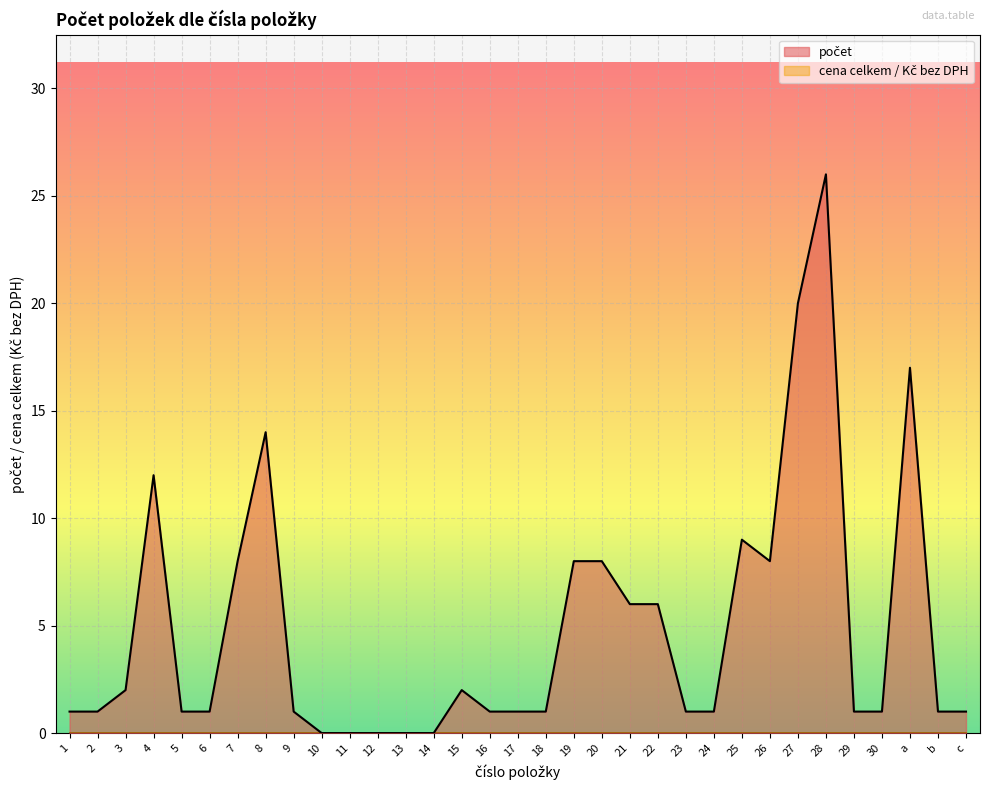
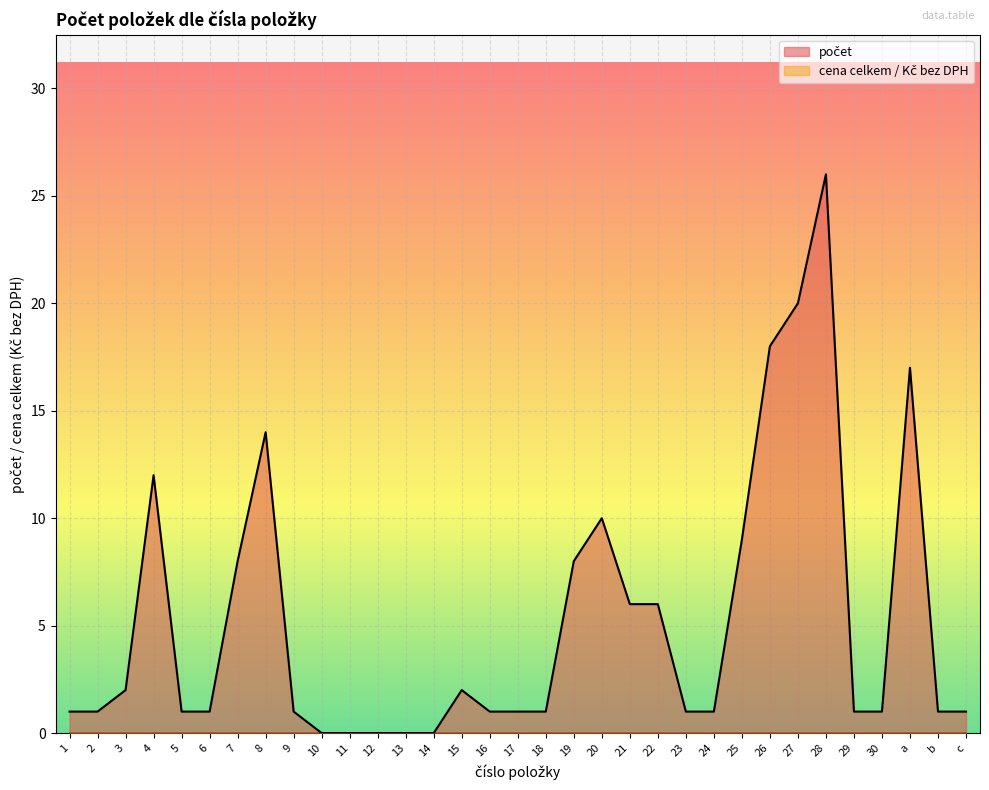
počet, 20: 8 -> 10
počet, 26: 8 -> 18
